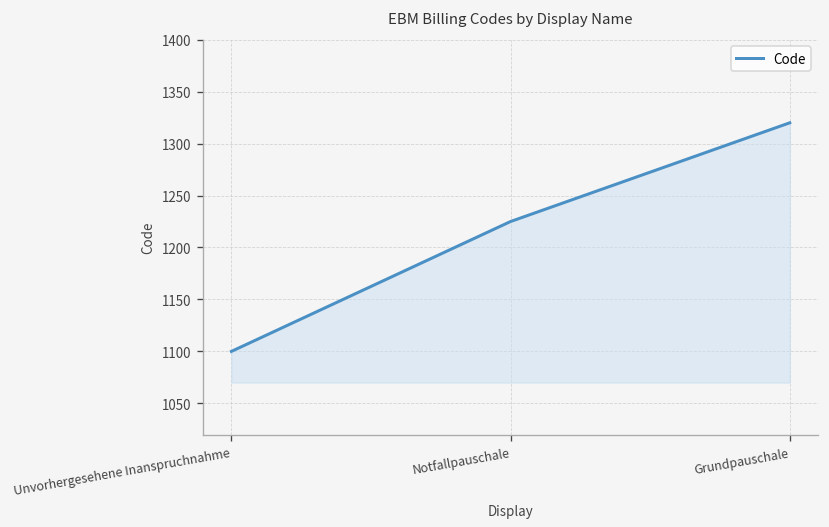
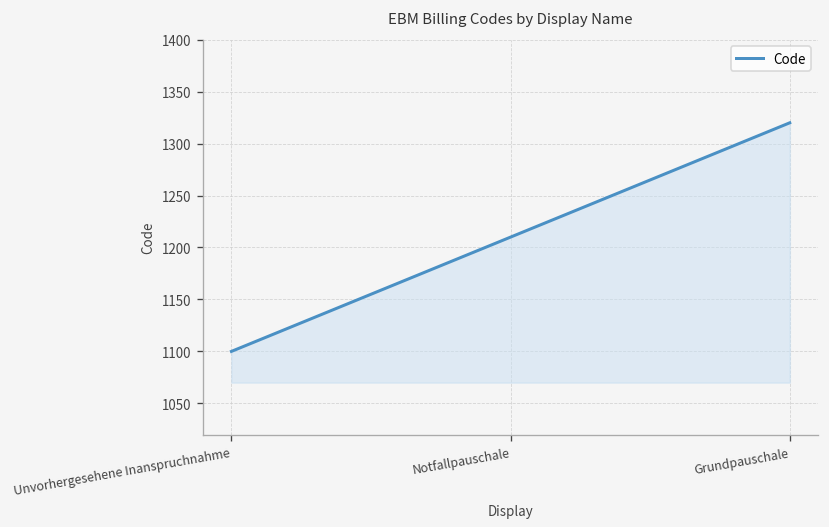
Notfallpauschale: 1230 -> 1210
